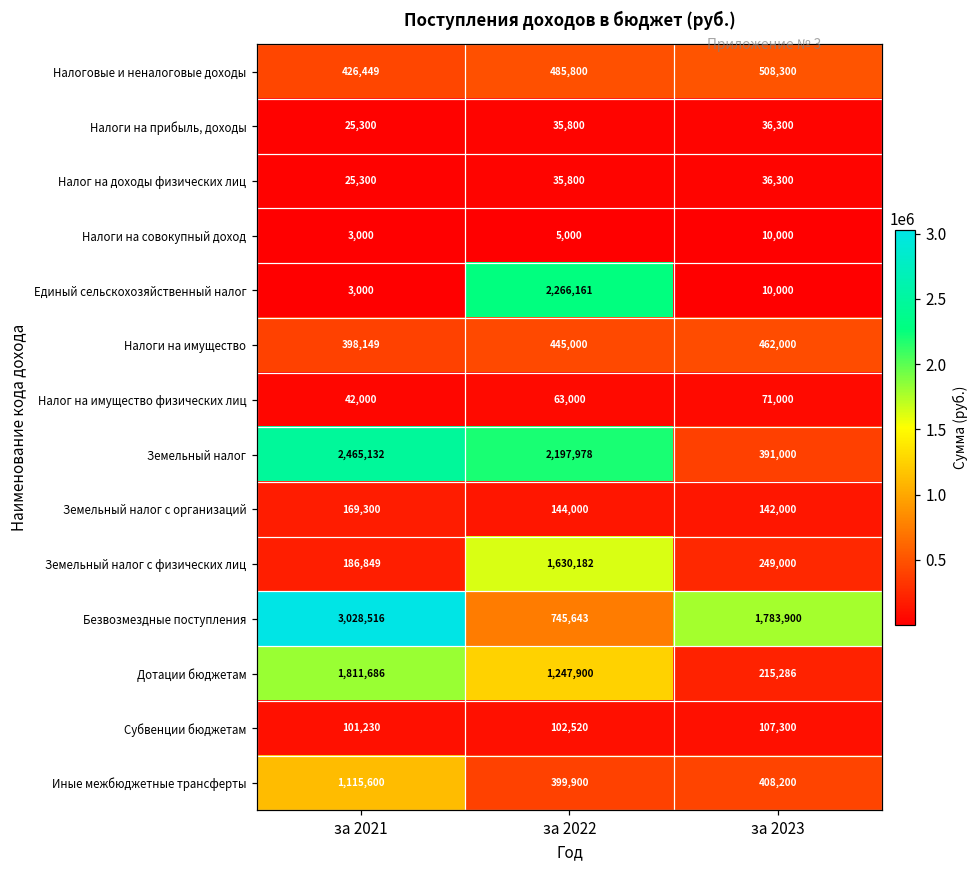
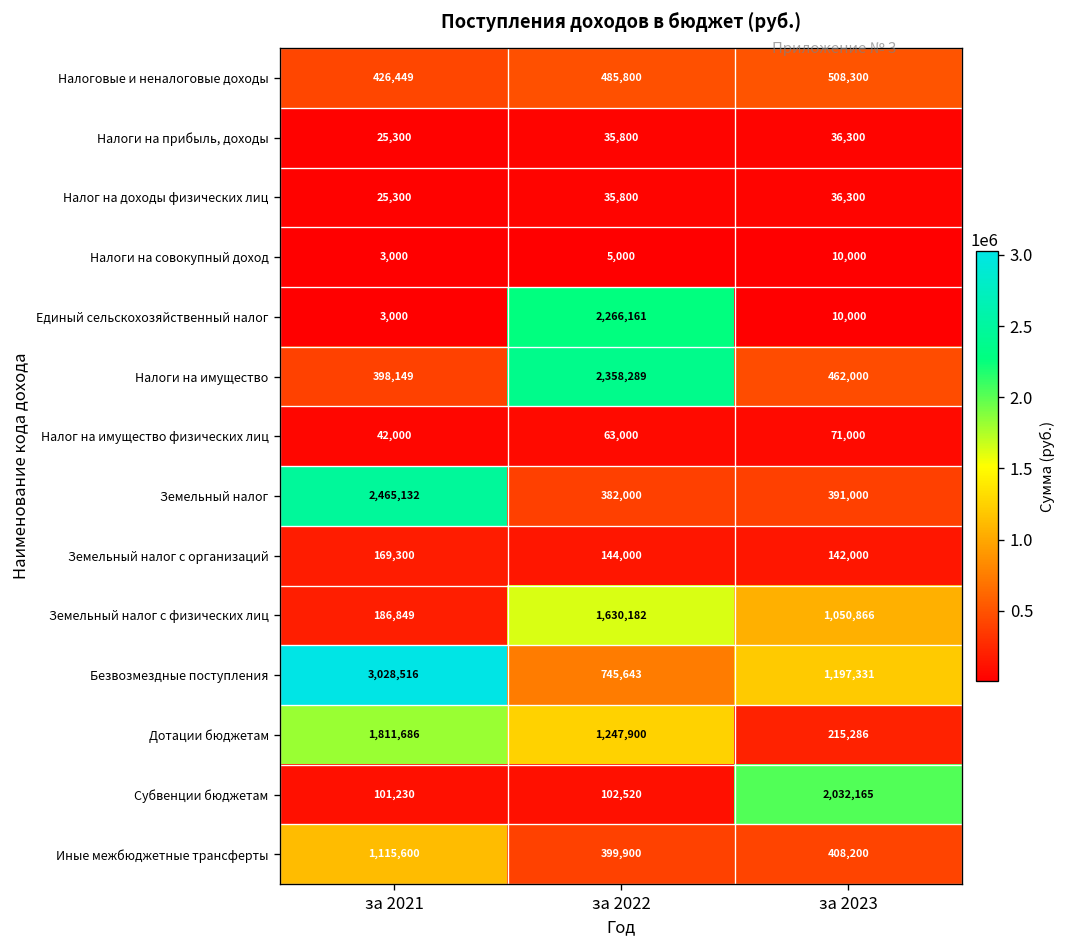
Налоги на имущество, за 2022: 445,000 -> 2,358,289
Земельный налог, за 2022: 2,197,978 -> 382,000
Земельный налог с физических лиц, за 2023: 249,000 -> 1,050,866
Безвозмездные поступления, за 2023: 1,783,900 -> 1,197,331
Субвенции бюджетам, за 2023: 107,300 -> 2,032,165
